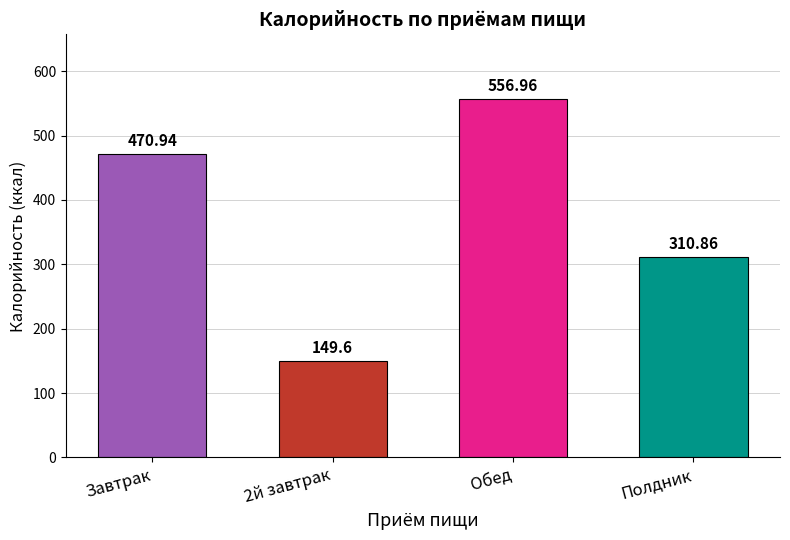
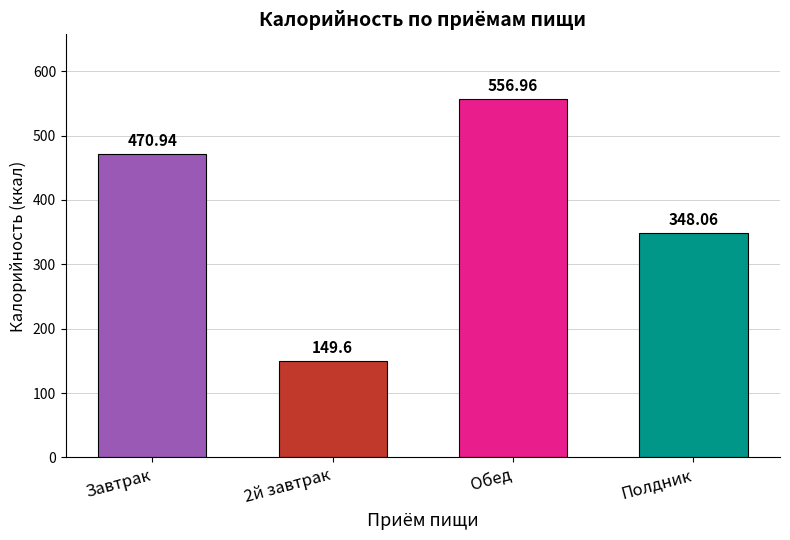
Полдник: 310.86 -> 348.06
